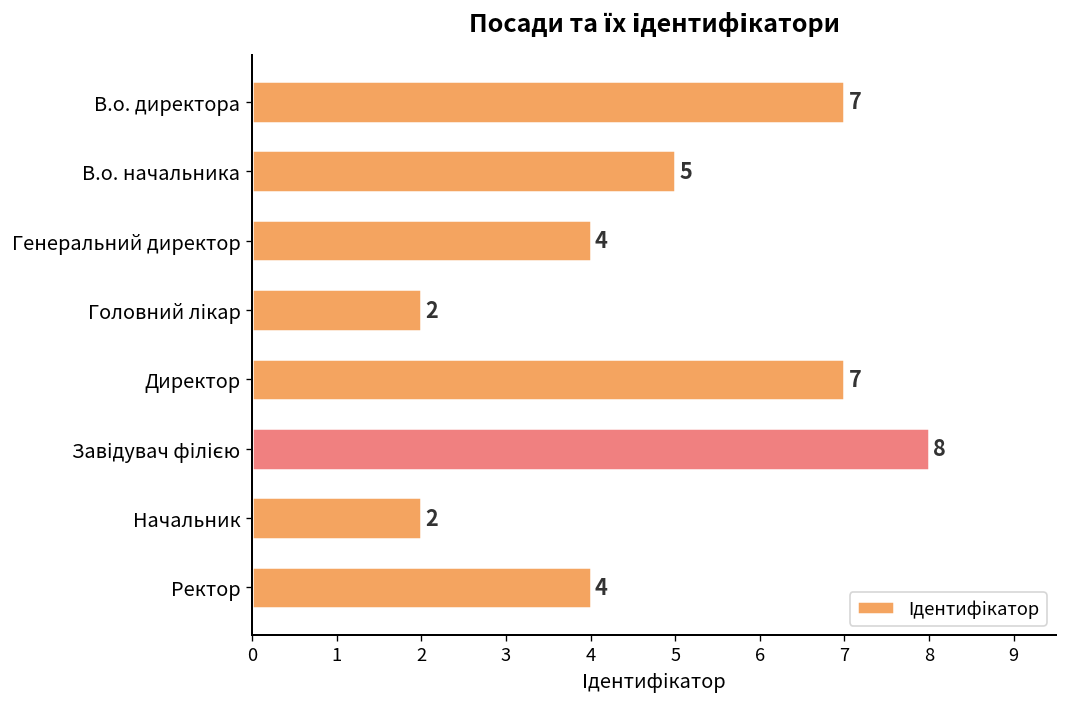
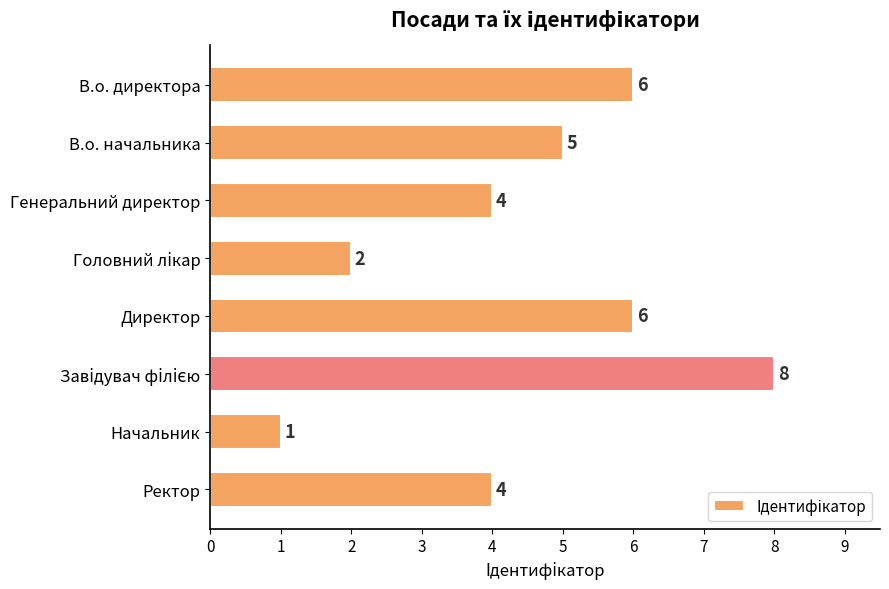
В.о. директора: 7 -> 6
Директор: 7 -> 6
Начальник: 2 -> 1
